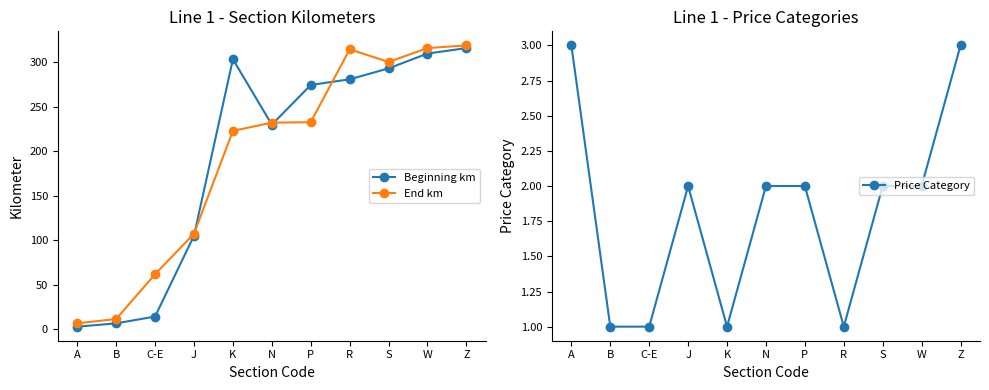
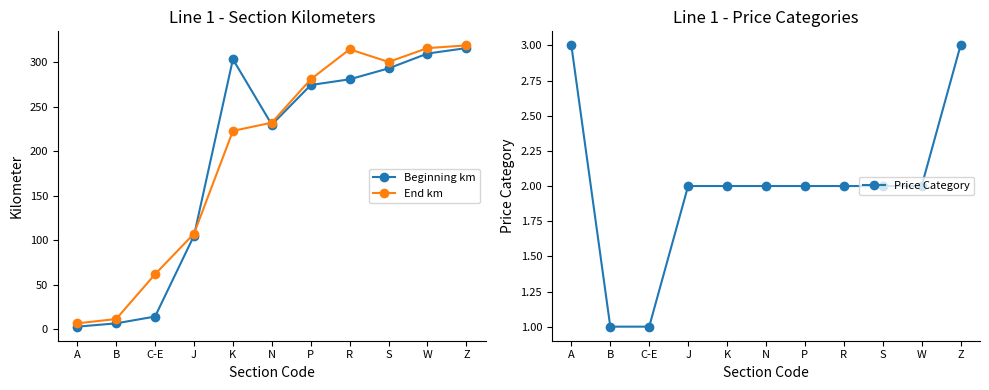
Line 1 - Section Kilometers, End km, P: 230 -> 280
Line 1 - Price Categories, K: 1 -> 2
Line 1 - Price Categories, R: 1 -> 2
